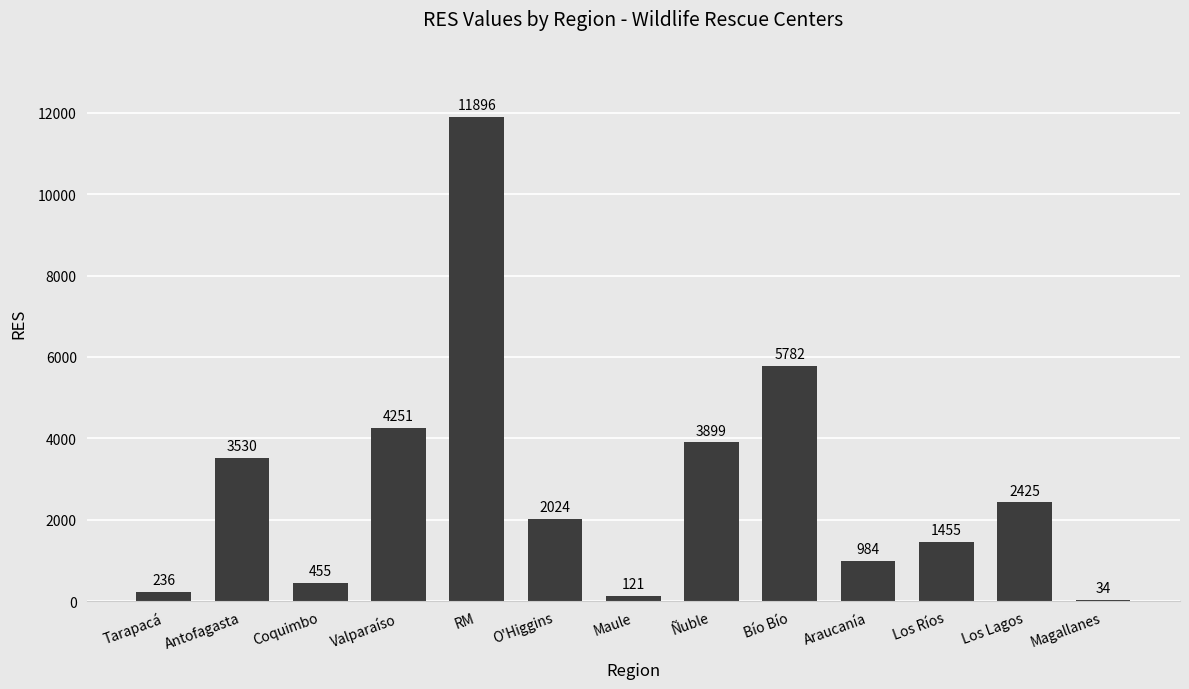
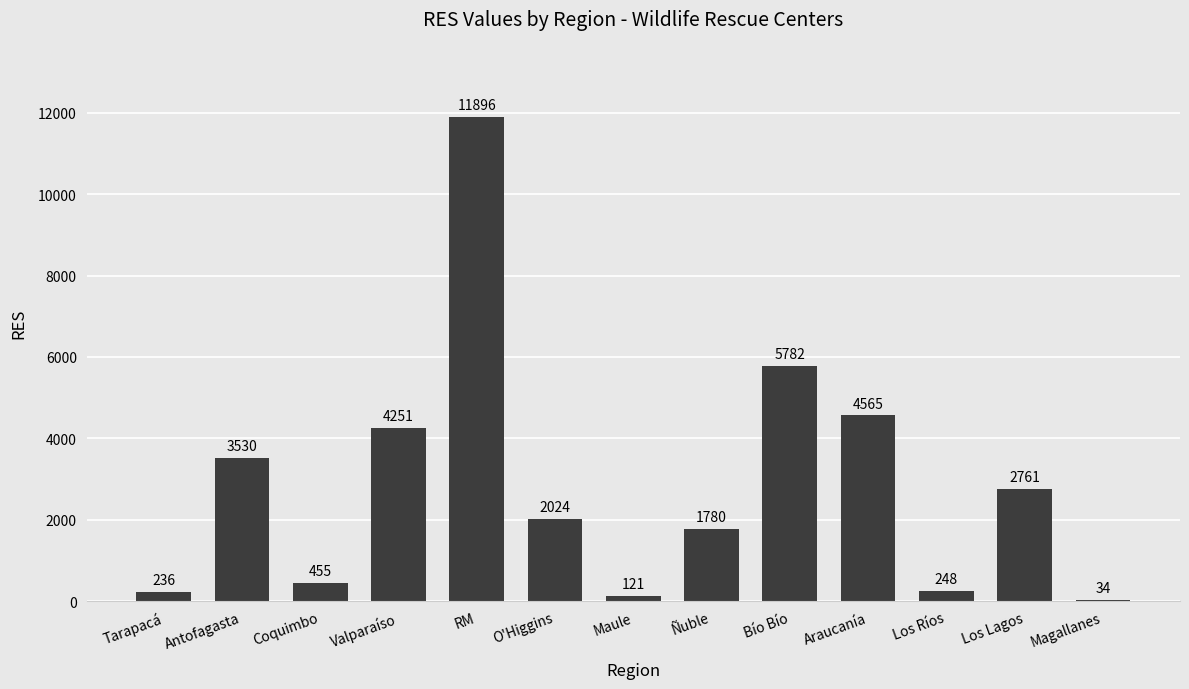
Ñuble: 3899 -> 1780
Araucanía: 984 -> 4565
Los Ríos: 1455 -> 248
Los Lagos: 2425 -> 2761
